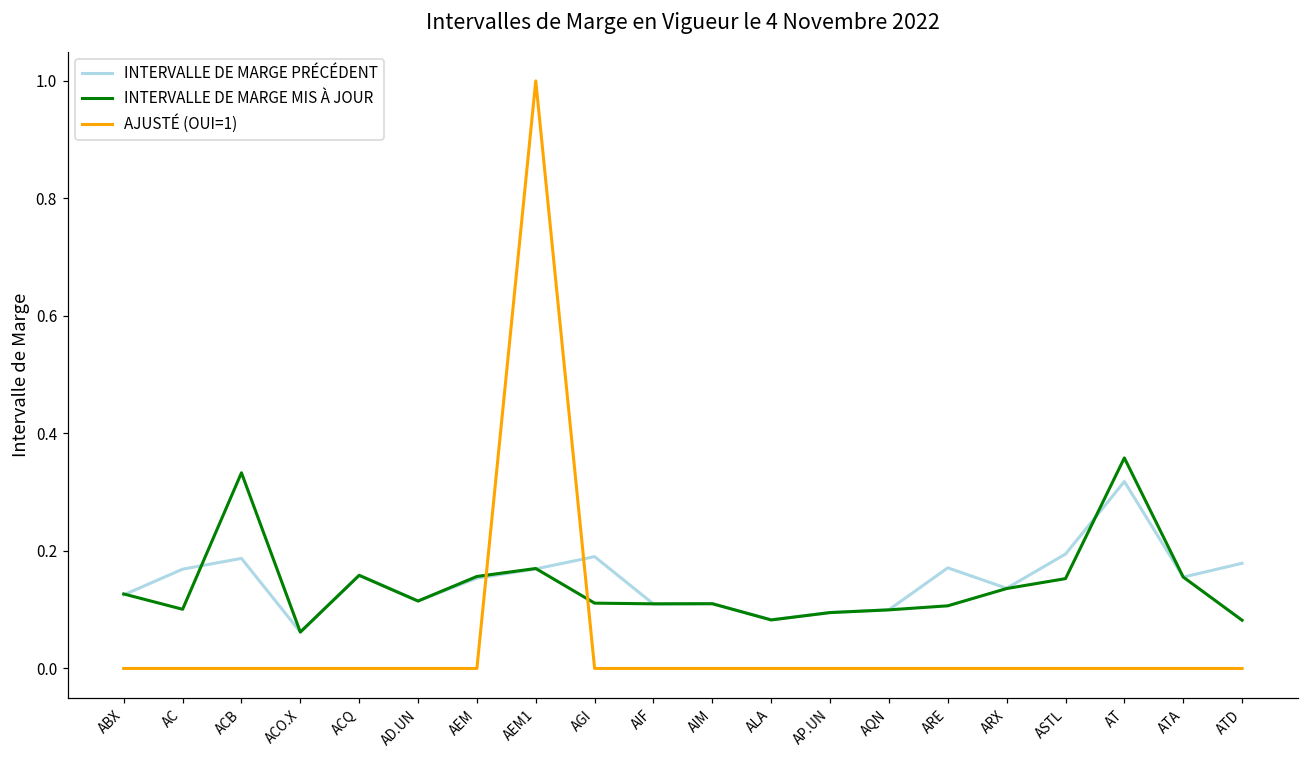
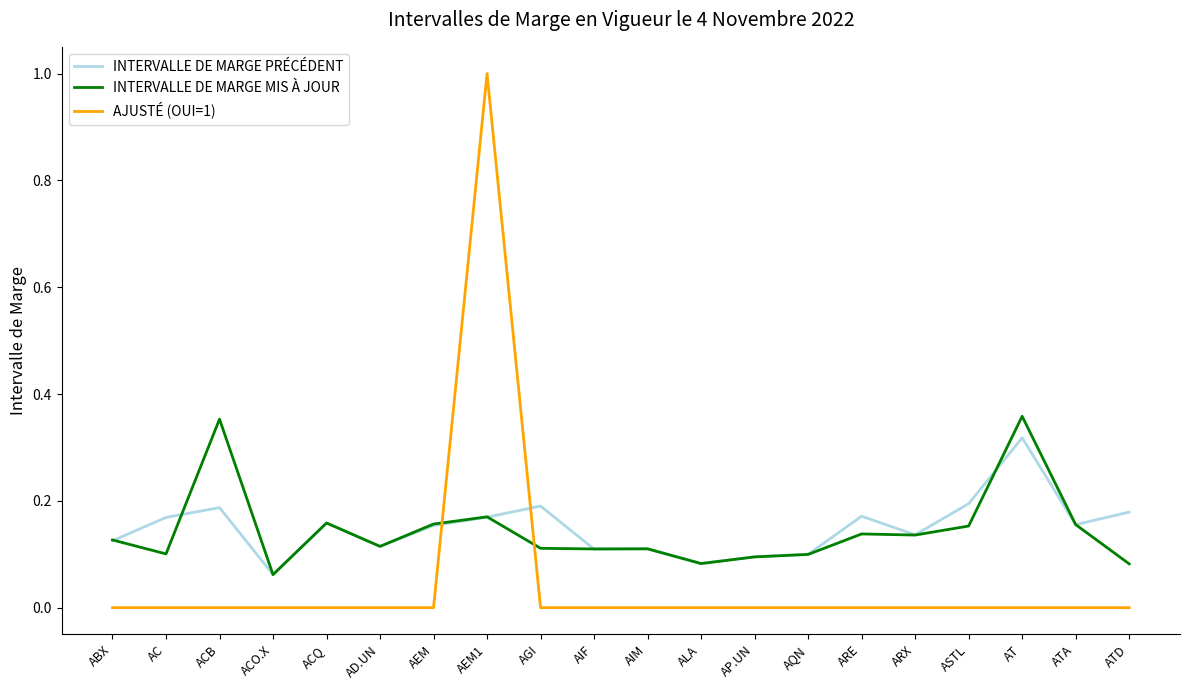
INTERVALLE DE MARGE MIS À JOUR, ACB: 0.33 -> 0.35
INTERVALLE DE MARGE MIS À JOUR, ARE: 0.11 -> 0.14
